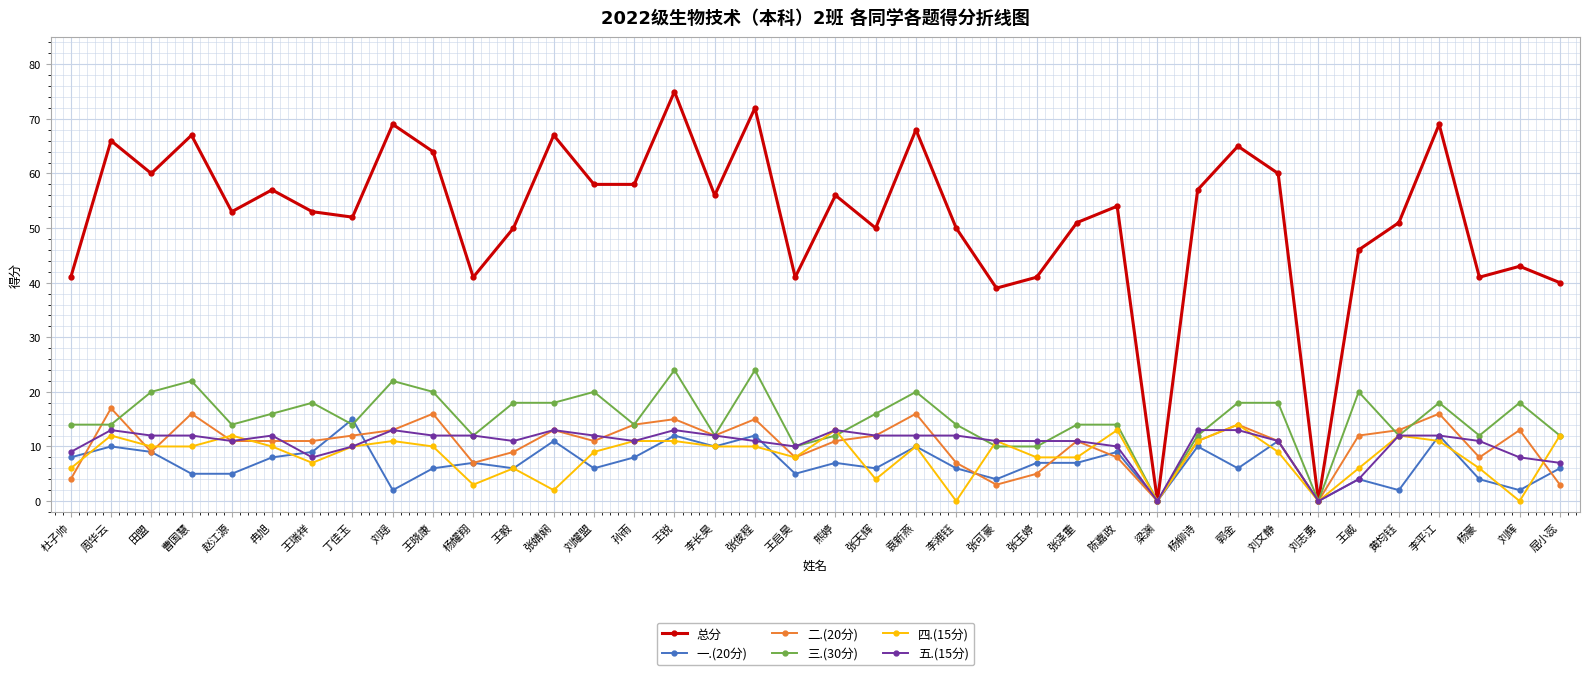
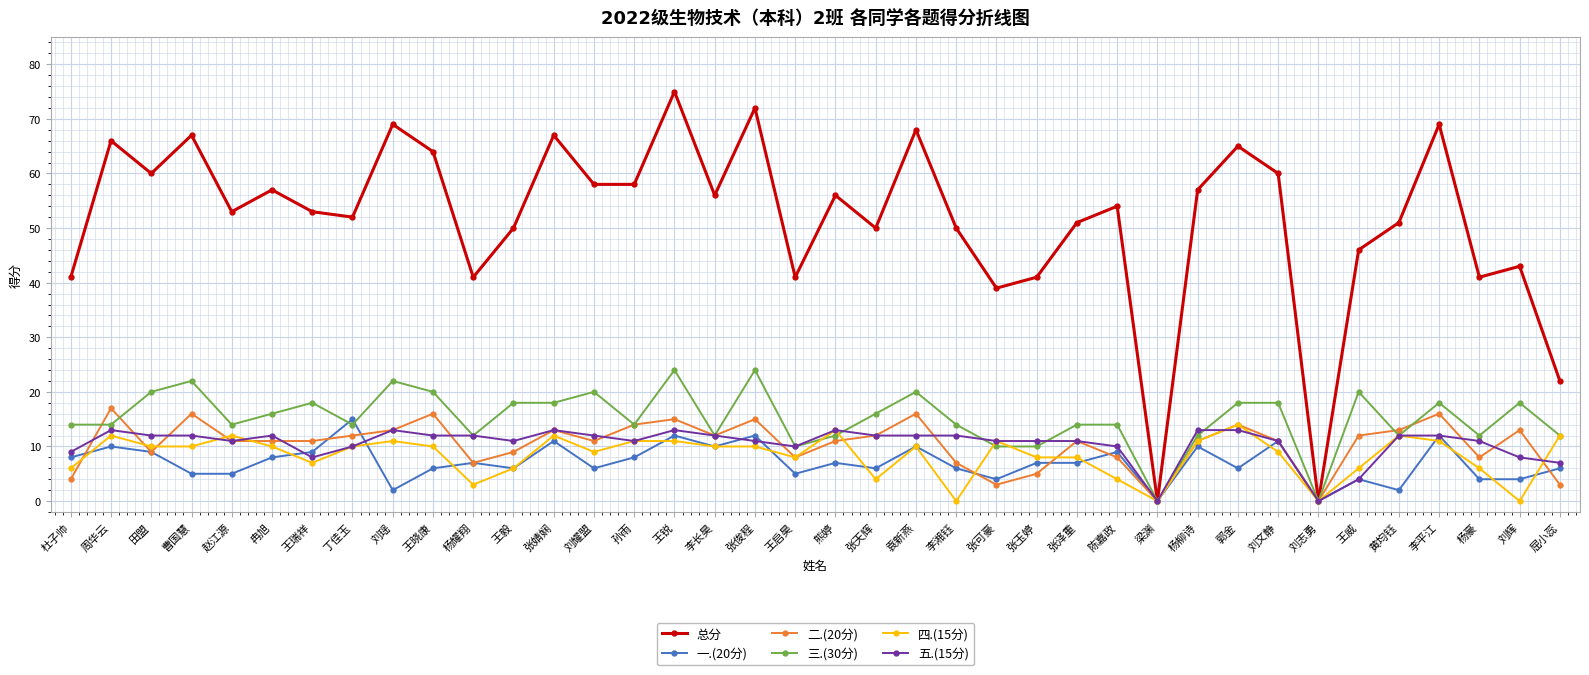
四.(15分), 张婧娴: 2 -> 12
四.(15分), 陈嘉政: 13 -> 4
一.(20分), 刘辉: 2 -> 4
总分, 屈小蕊: 40 -> 22
